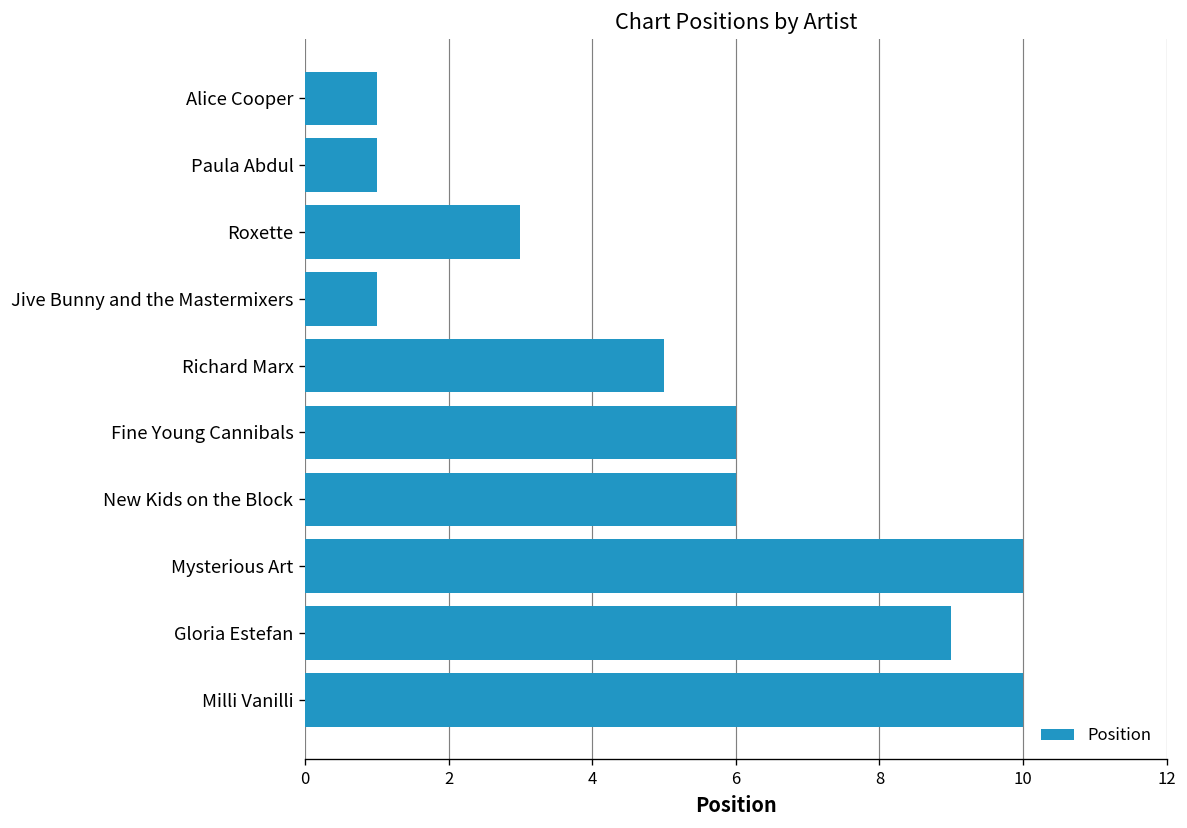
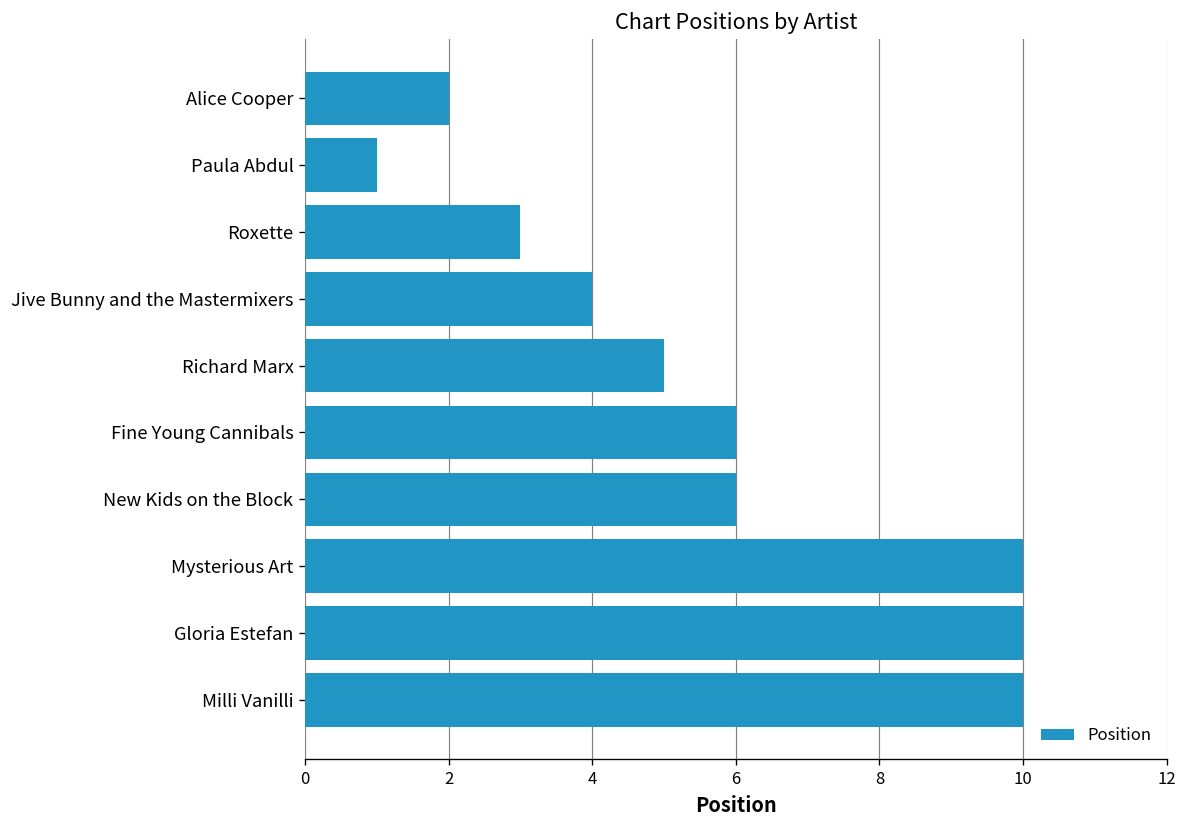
Alice Cooper: 1 -> 2
Jive Bunny and the Mastermixers: 1 -> 4
Gloria Estefan: 9 -> 10
